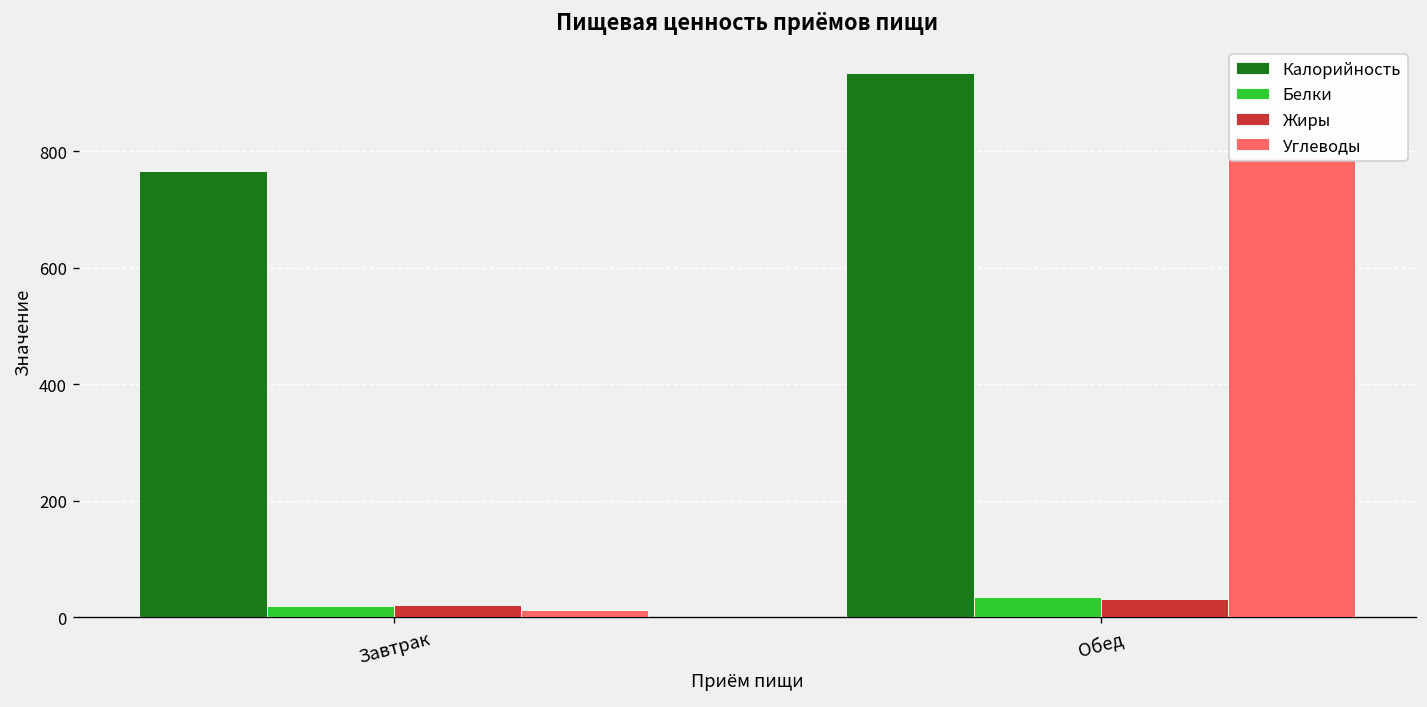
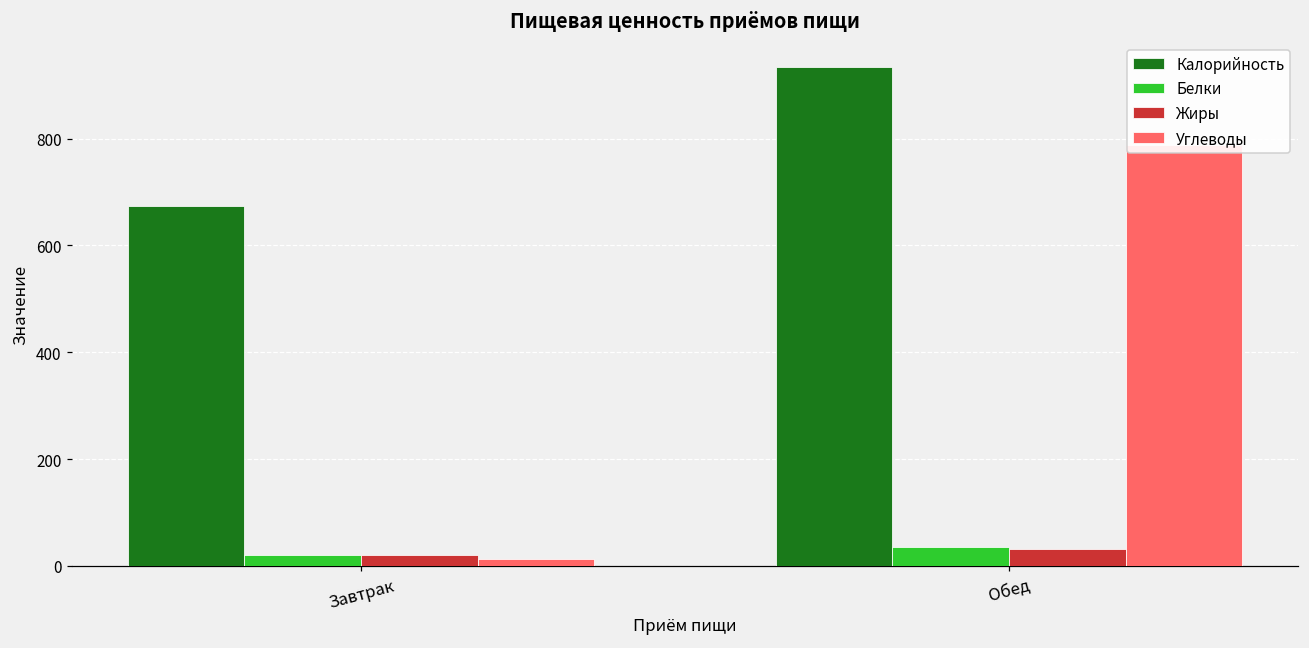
Калорийность, Завтрак: 770 -> 670
